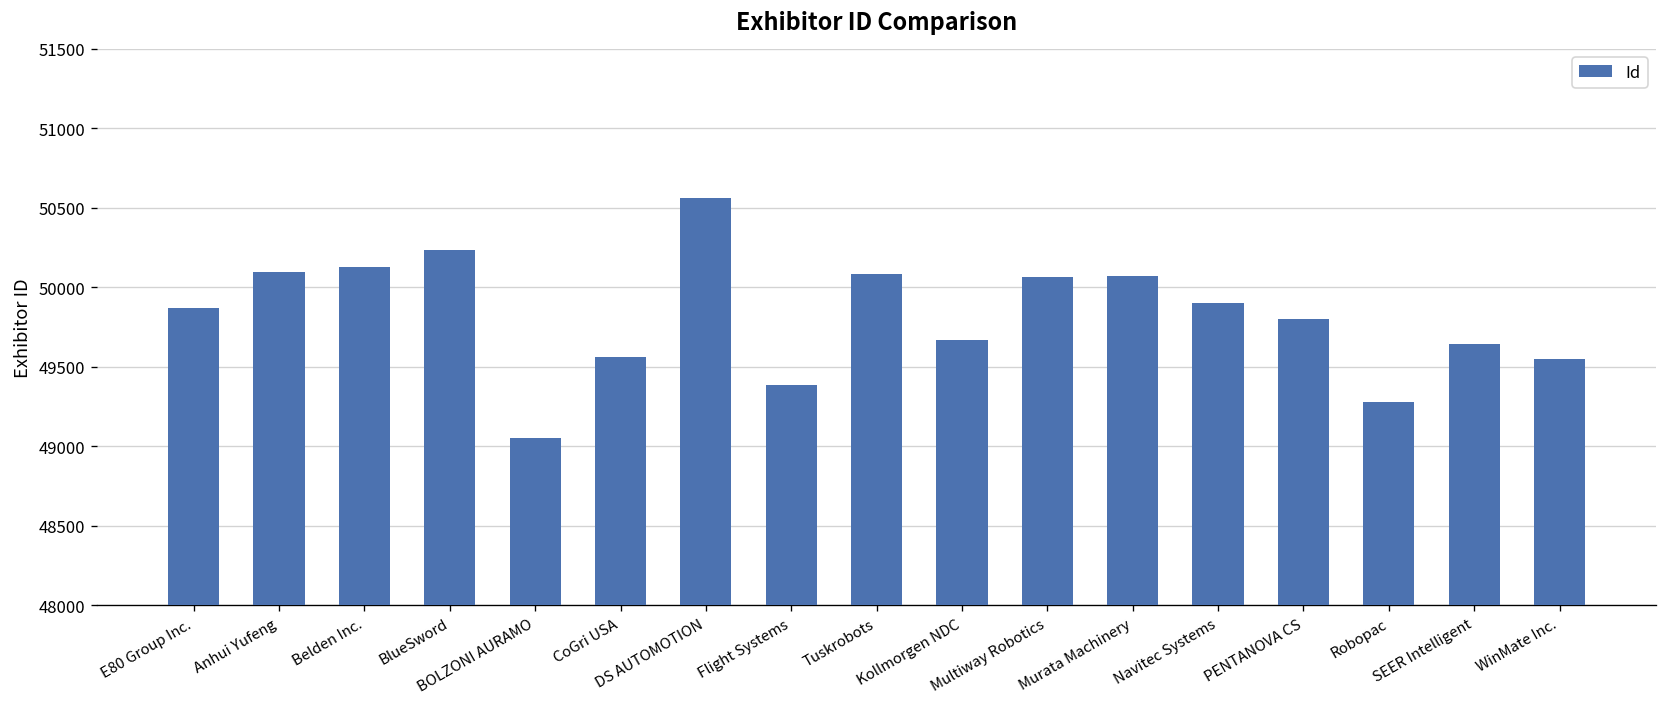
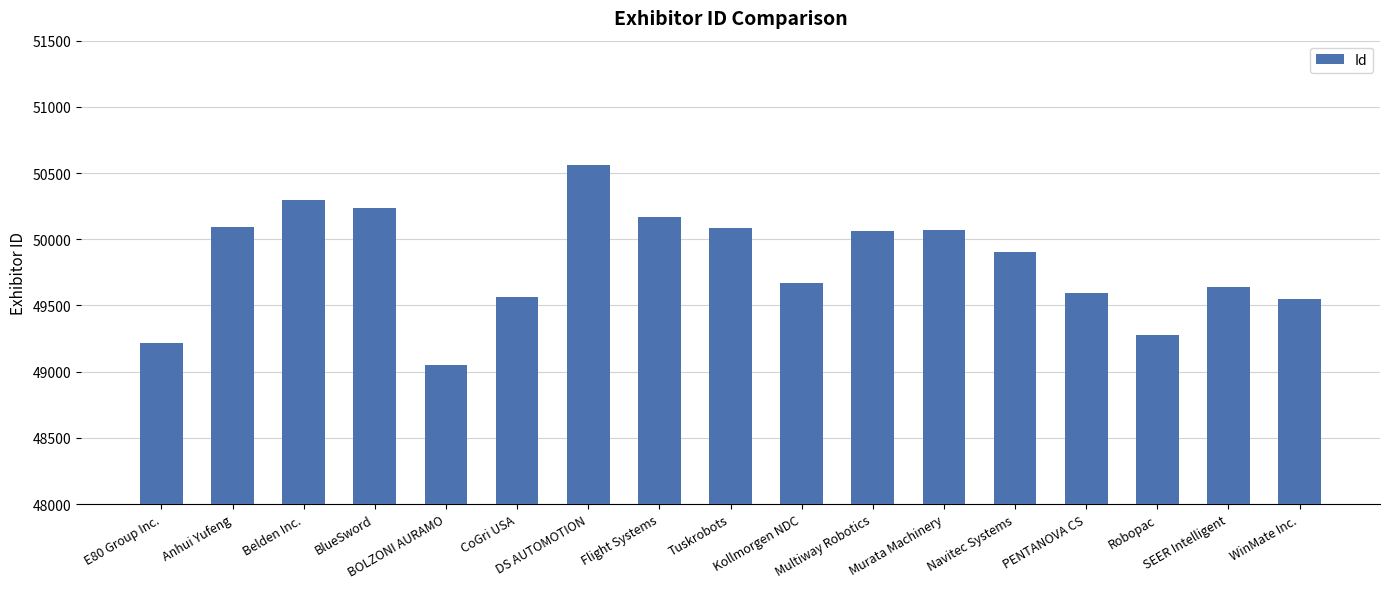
E80 Group Inc.: 49870 -> 49220
Belden Inc.: 50130 -> 50300
Flight Systems: 49380 -> 50170
PENTANOVA CS: 49800 -> 49590
